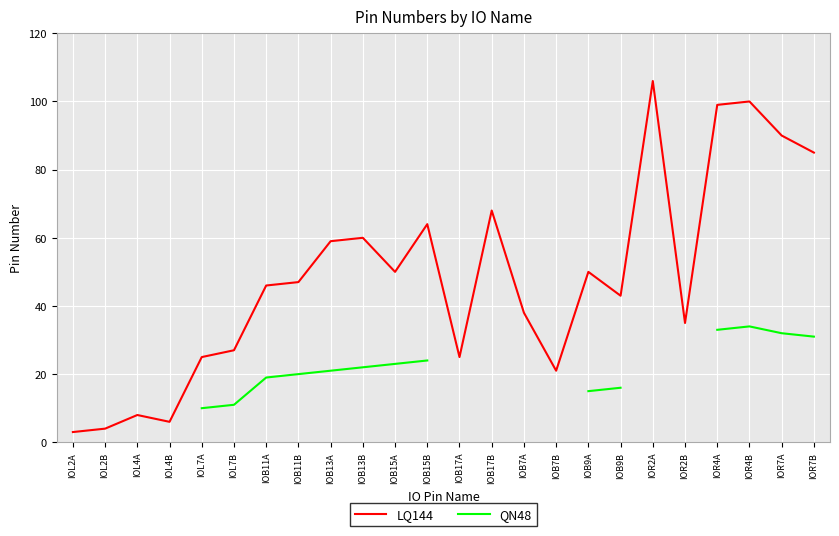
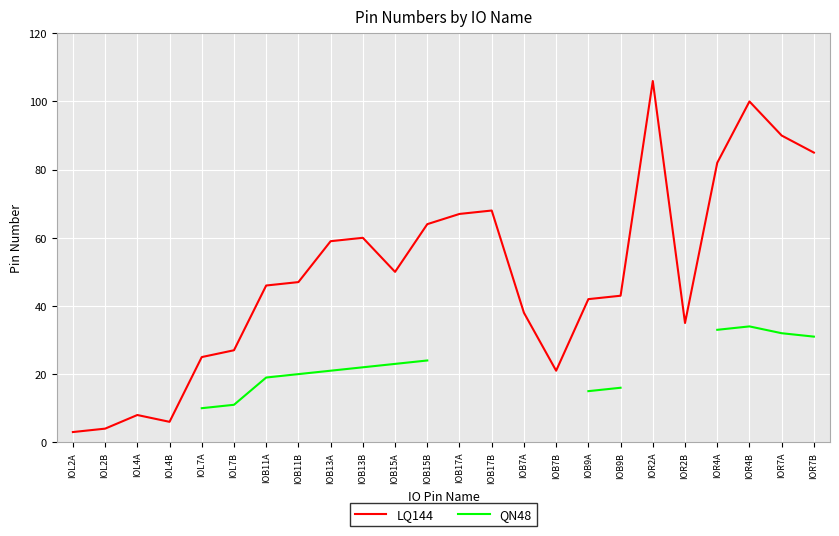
LQ144, IOB17A: 25 -> 67
LQ144, IOB9A: 50 -> 42
LQ144, IOR4A: 99 -> 82
